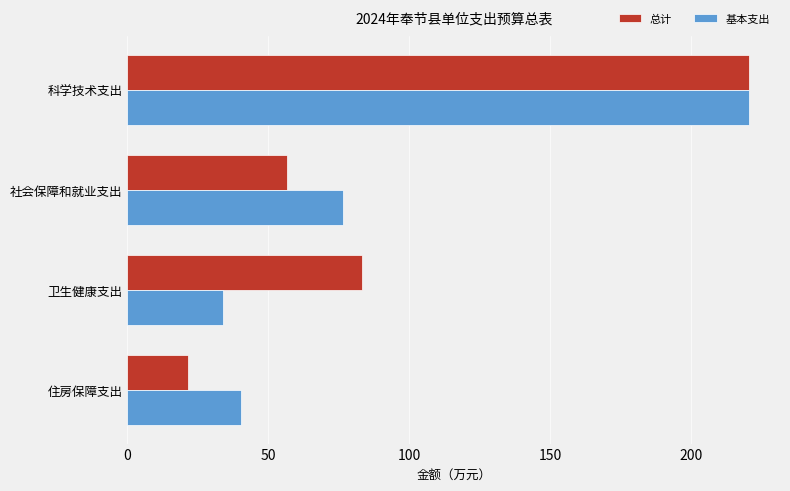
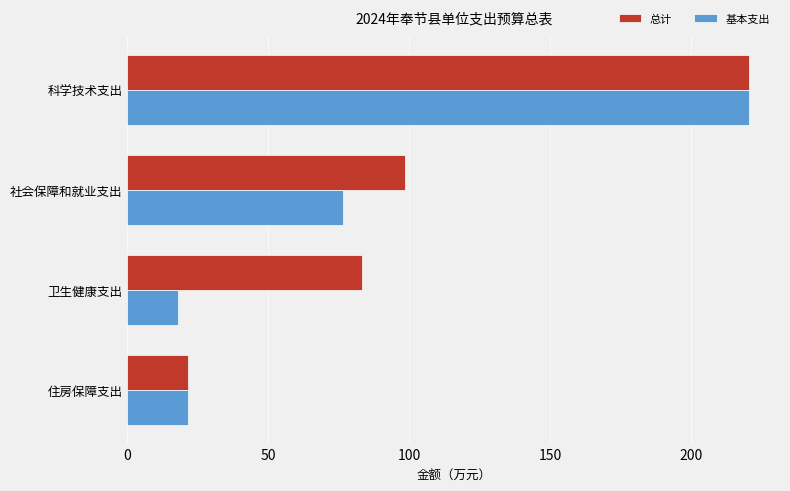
总计, 社会保障和就业支出: 57 -> 99
基本支出, 卫生健康支出: 34 -> 18
基本支出, 住房保障支出: 41 -> 22
